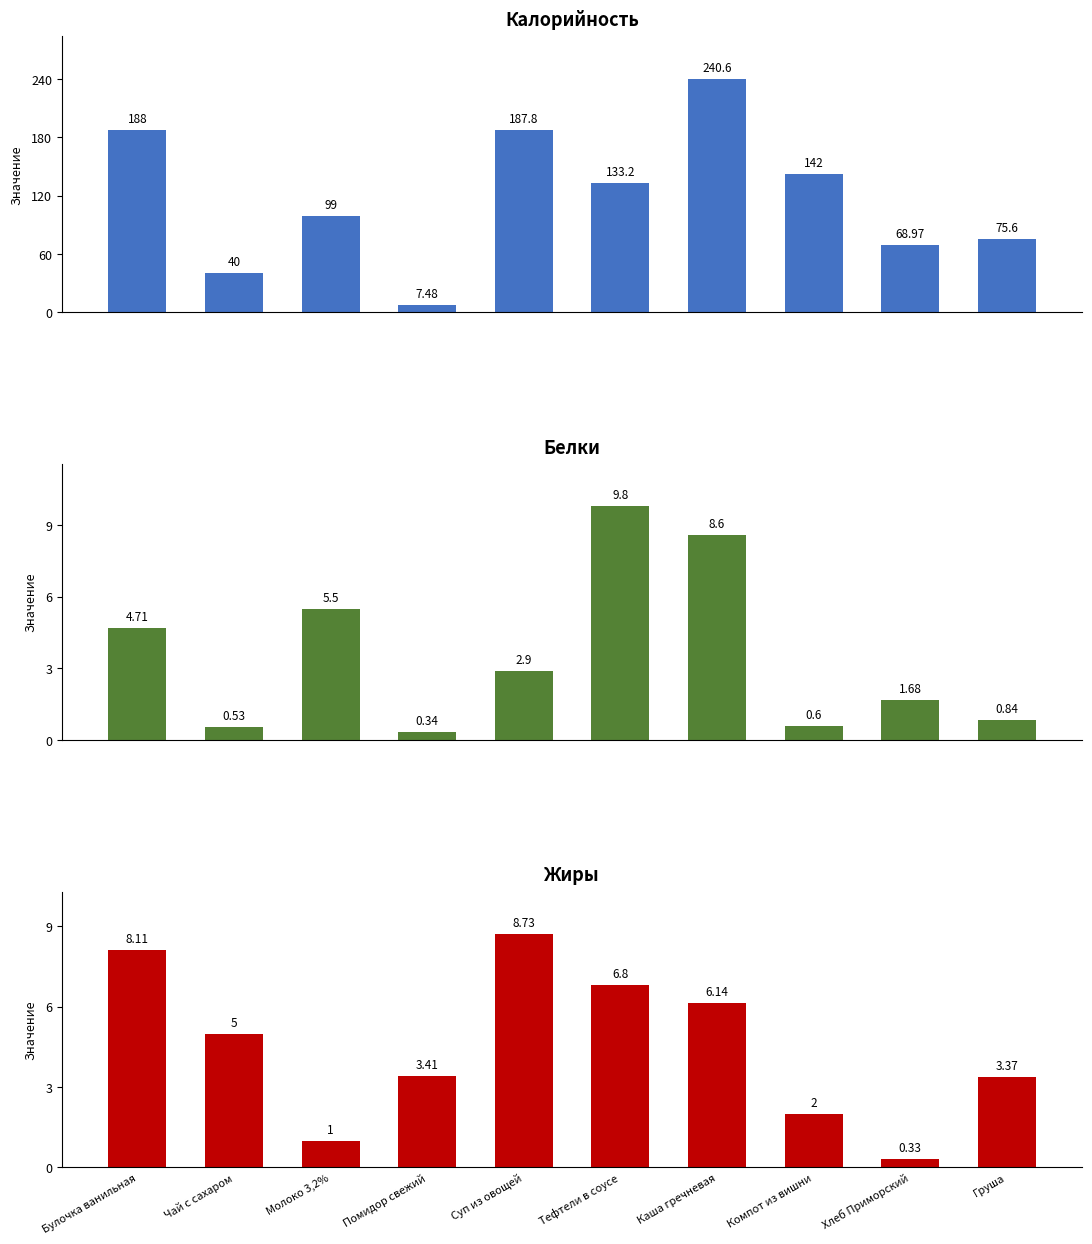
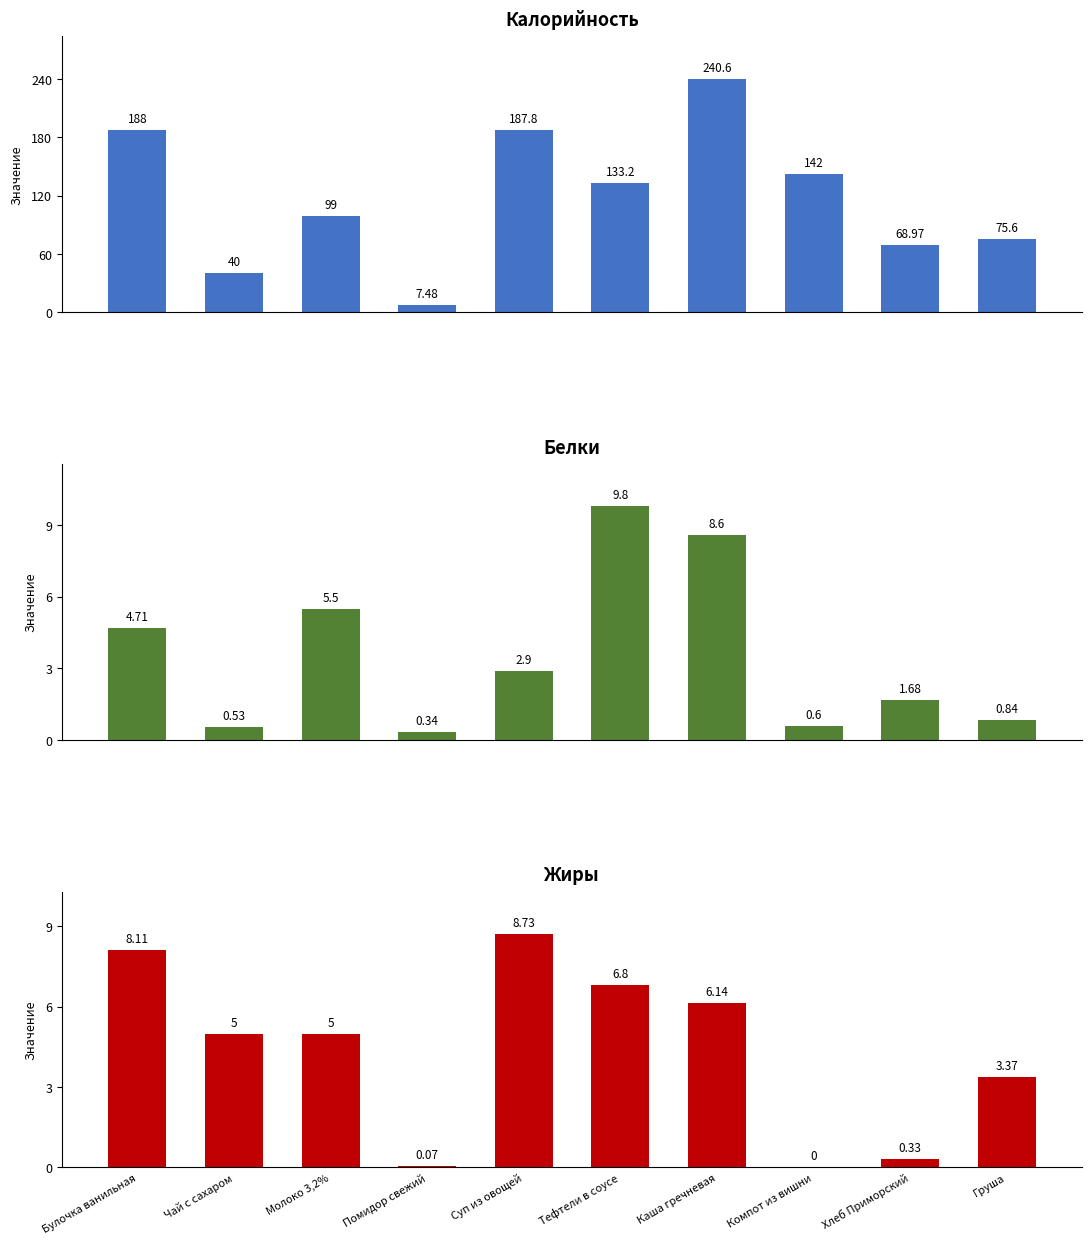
Жиры, Молоко 3,2%: 1 -> 5
Жиры, Помидор свежий: 3.41 -> 0.07
Жиры, Компот из вишни: 2 -> 0
